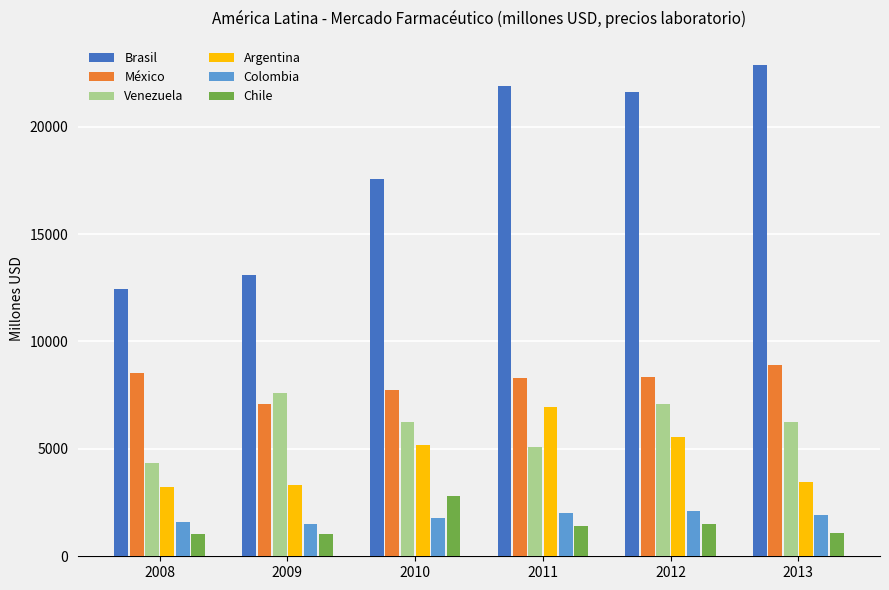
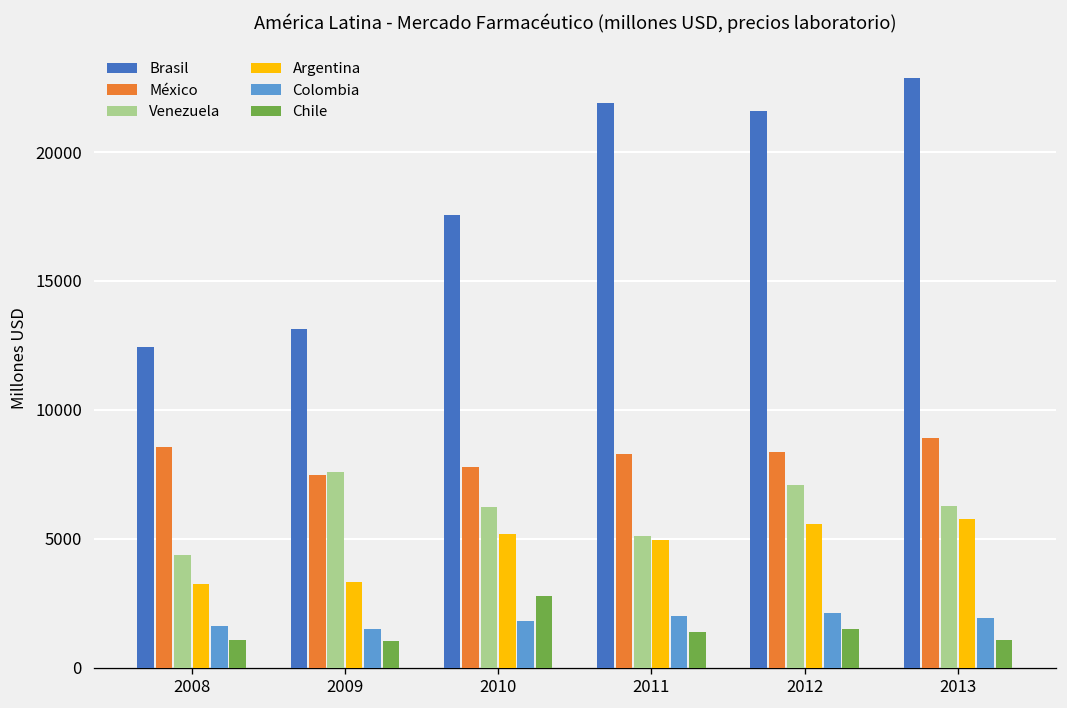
México, 2009: 7100 -> 7500
Argentina, 2011: 7000 -> 4900
Argentina, 2013: 3500 -> 5800
